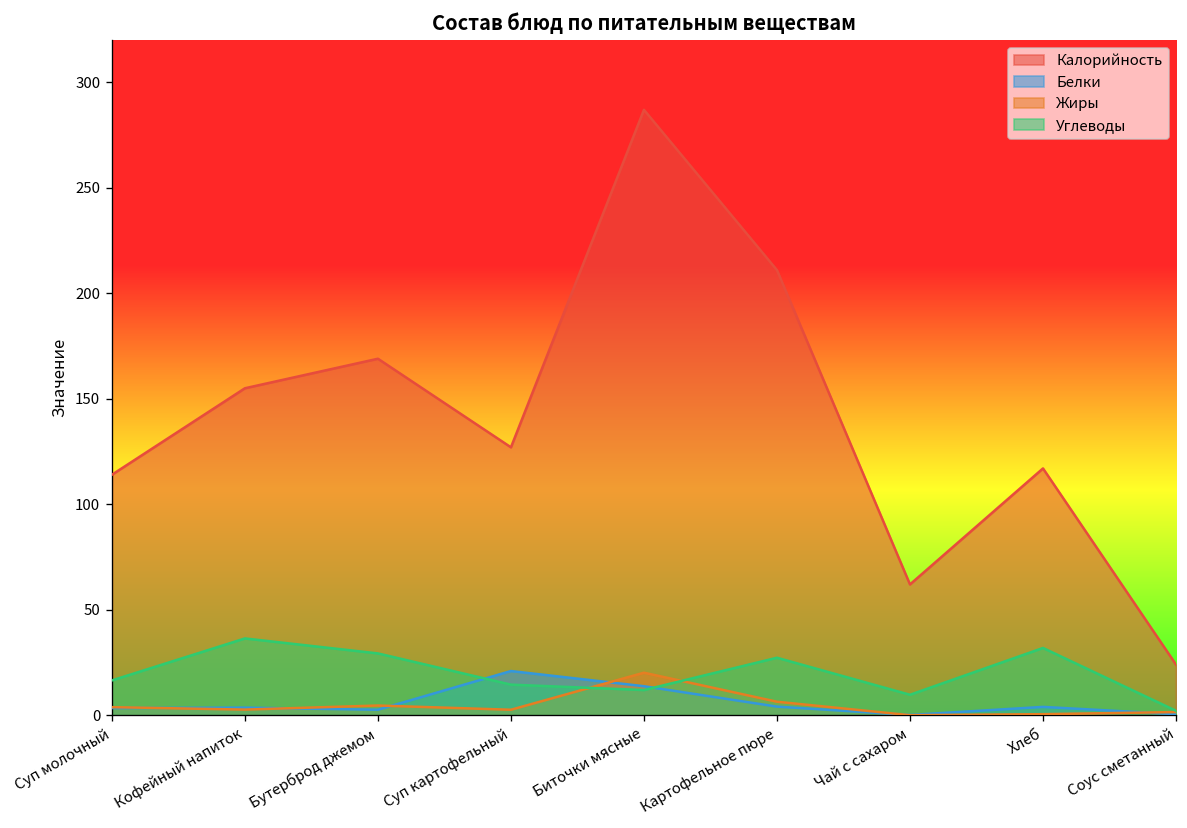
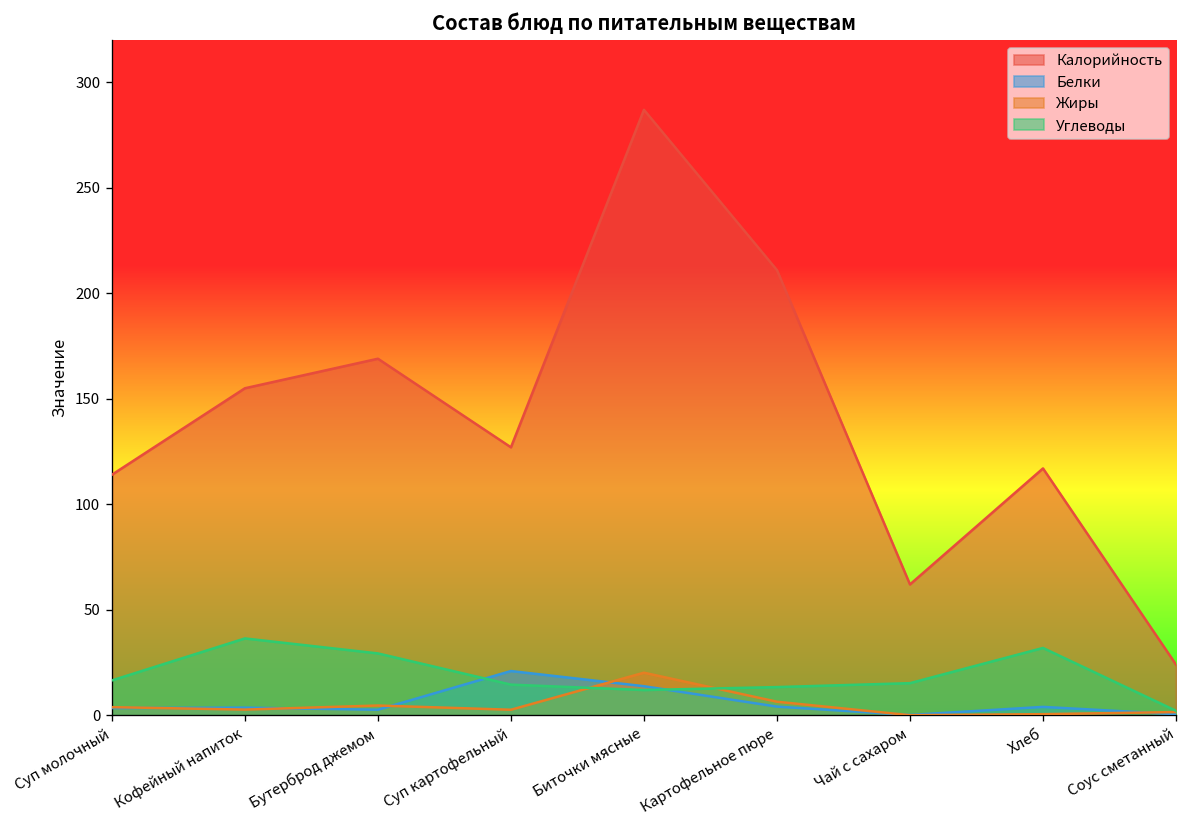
Углеводы, Картофельное пюре: 27 -> 13
Углеводы, Чай с сахаром: 10 -> 15
